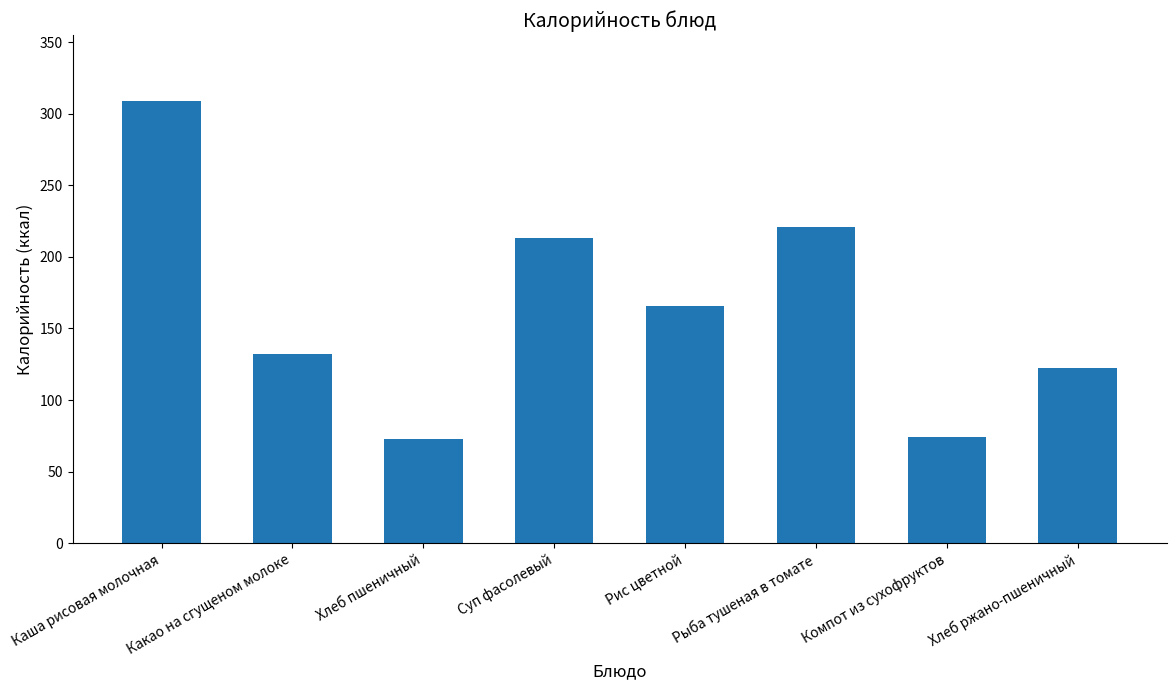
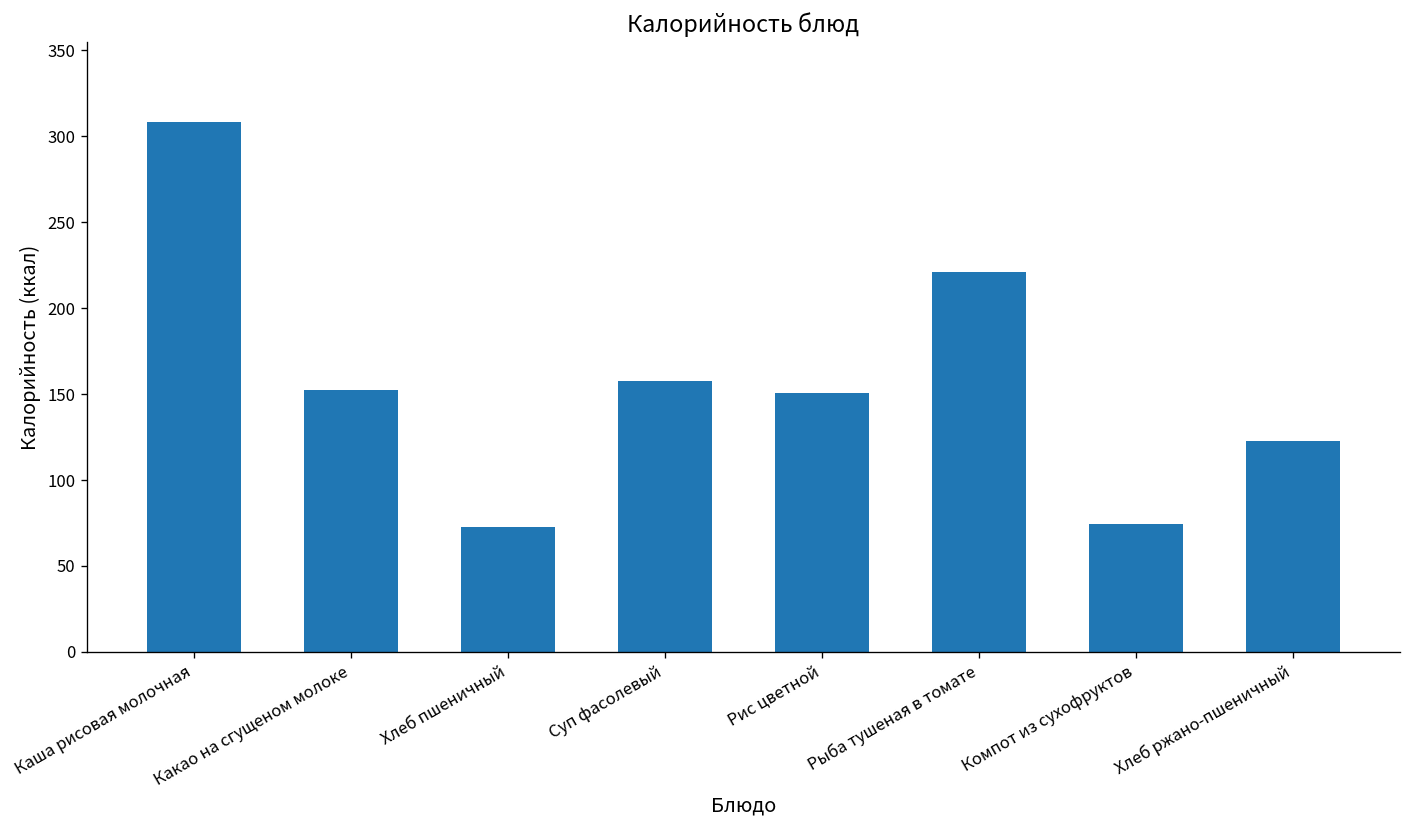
Какао на сгущеном молоке: 132 -> 153
Суп фасолевый: 213 -> 157
Рис цветной: 165 -> 150
